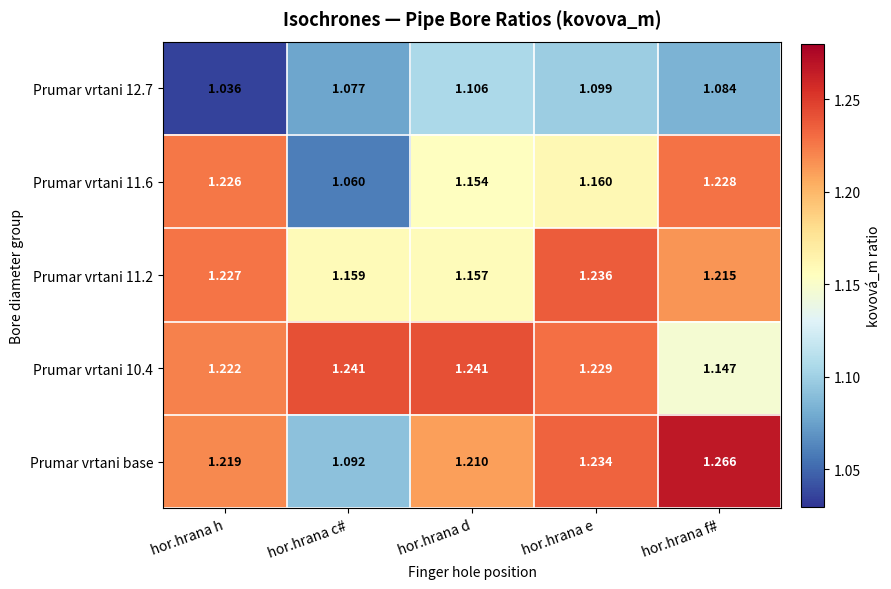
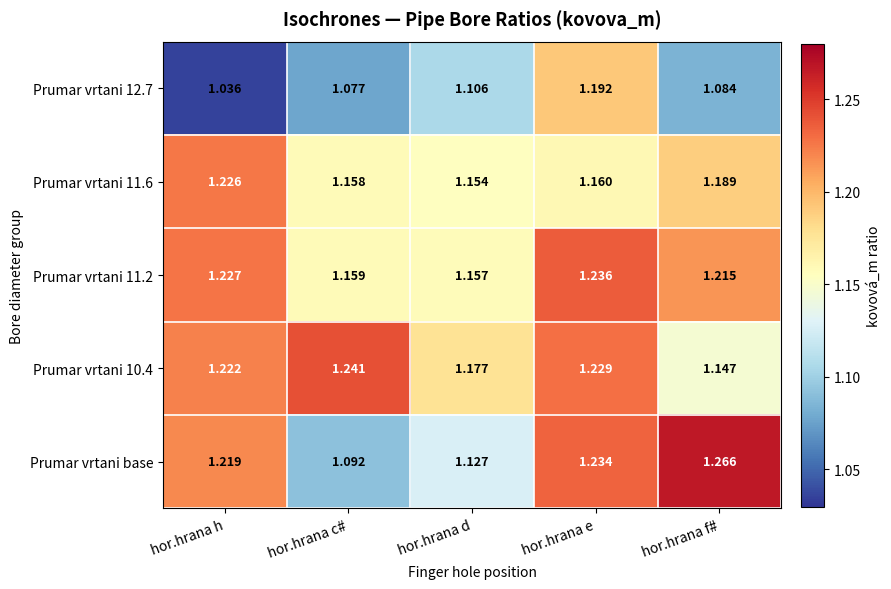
Prumar vrtani 12.7, hor.hrana e: 1.099 -> 1.192
Prumar vrtani 11.6, hor.hrana c#: 1.060 -> 1.158
Prumar vrtani 11.6, hor.hrana f#: 1.228 -> 1.189
Prumar vrtani 10.4, hor.hrana d: 1.241 -> 1.177
Prumar vrtani base, hor.hrana d: 1.210 -> 1.127
